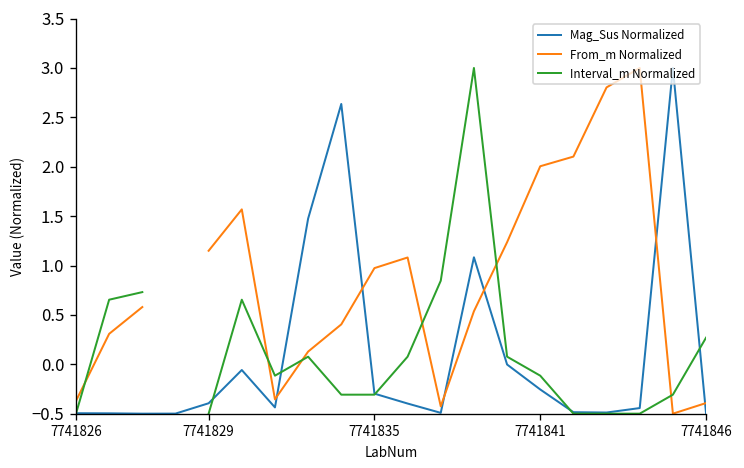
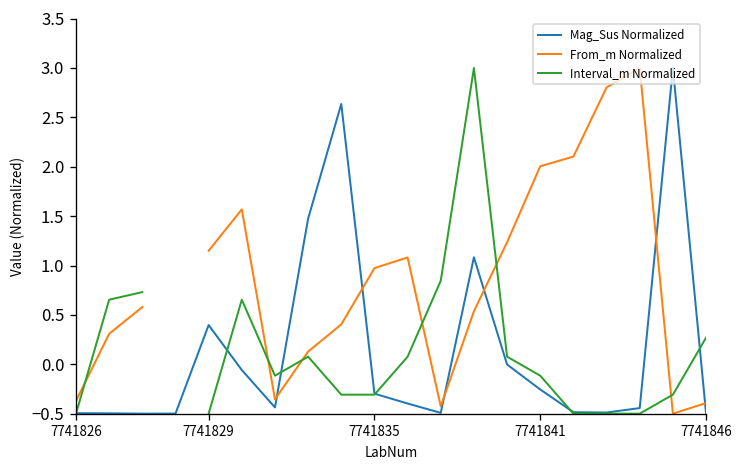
Mag_Sus Normalized, 7741829: -0.4 -> 0.4
